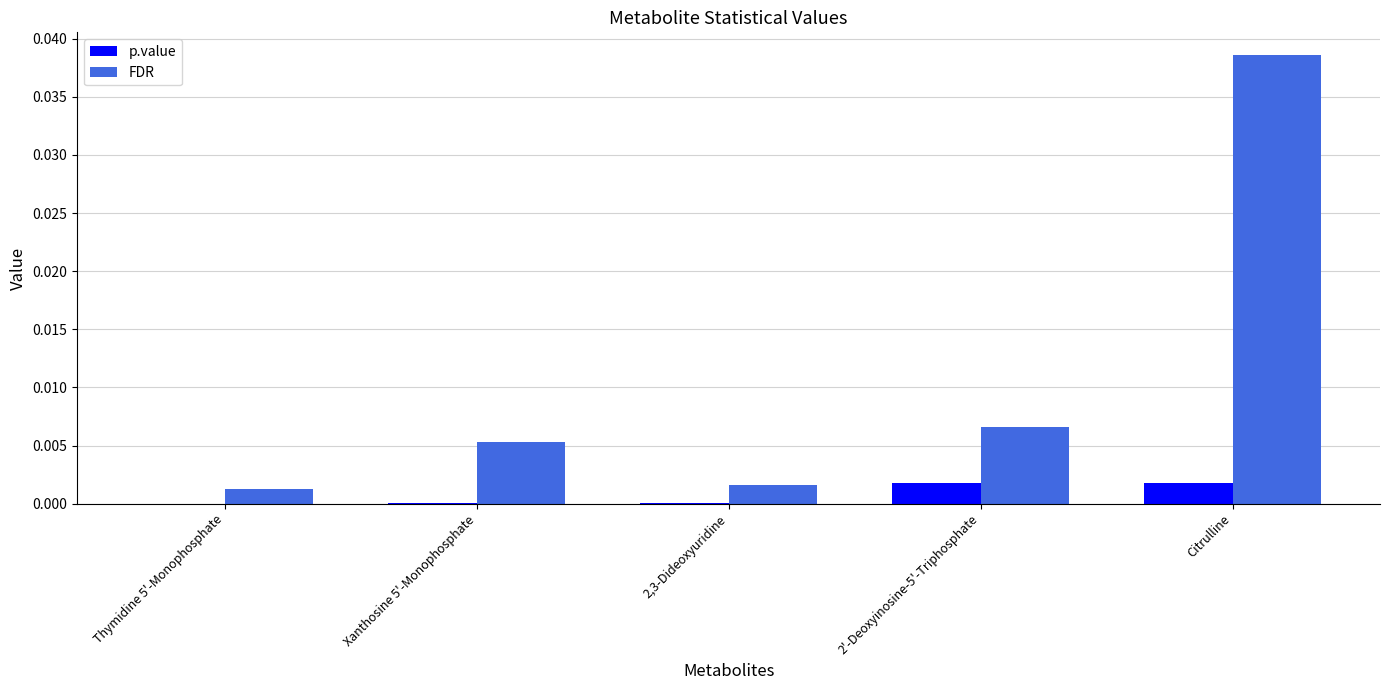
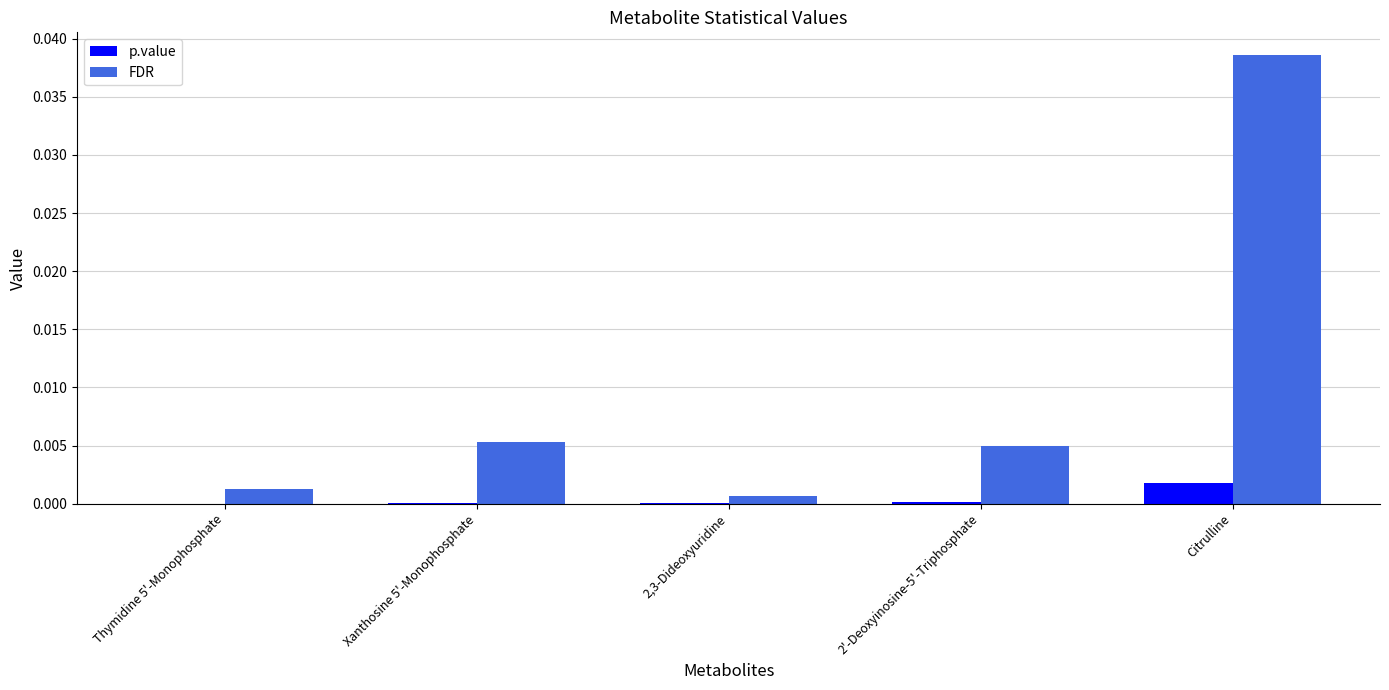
FDR, 2,3-Dideoxyuridine: 0.0016 -> 0.0006
p.value, 2'-Deoxyinosine-5'-Triphosphate: 0.0018 -> 0.0001
FDR, 2'-Deoxyinosine-5'-Triphosphate: 0.0066 -> 0.0050
